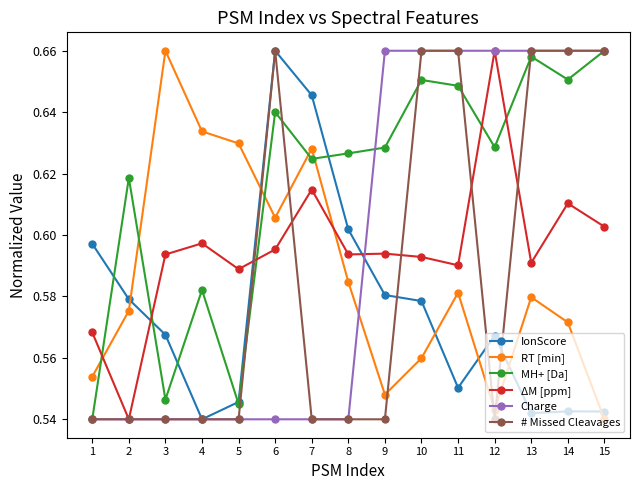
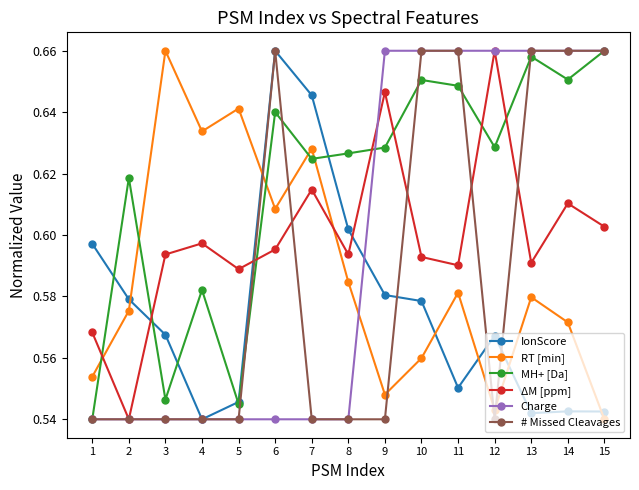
RT [min], 5: 0.630 -> 0.641
RT [min], 6: 0.606 -> 0.609
ΔM [ppm], 9: 0.594 -> 0.647
